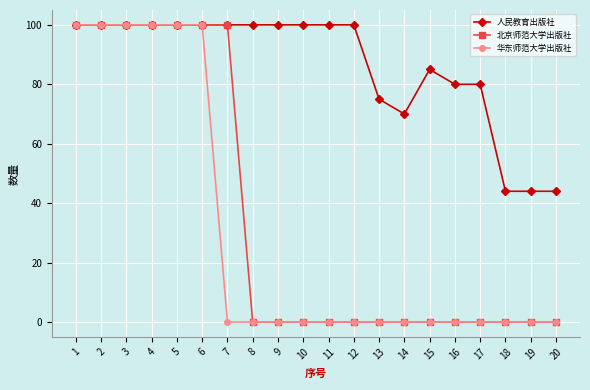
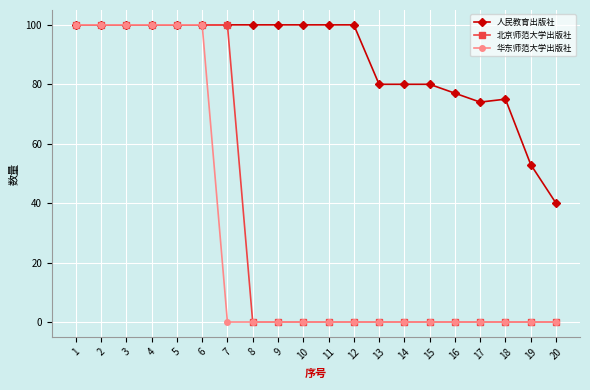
人民教育出版社, 13: 75 -> 80
人民教育出版社, 14: 70 -> 80
人民教育出版社, 15: 85 -> 80
人民教育出版社, 16: 80 -> 77
人民教育出版社, 17: 80 -> 74
人民教育出版社, 18: 44 -> 75
人民教育出版社, 19: 44 -> 53
人民教育出版社, 20: 44 -> 40
